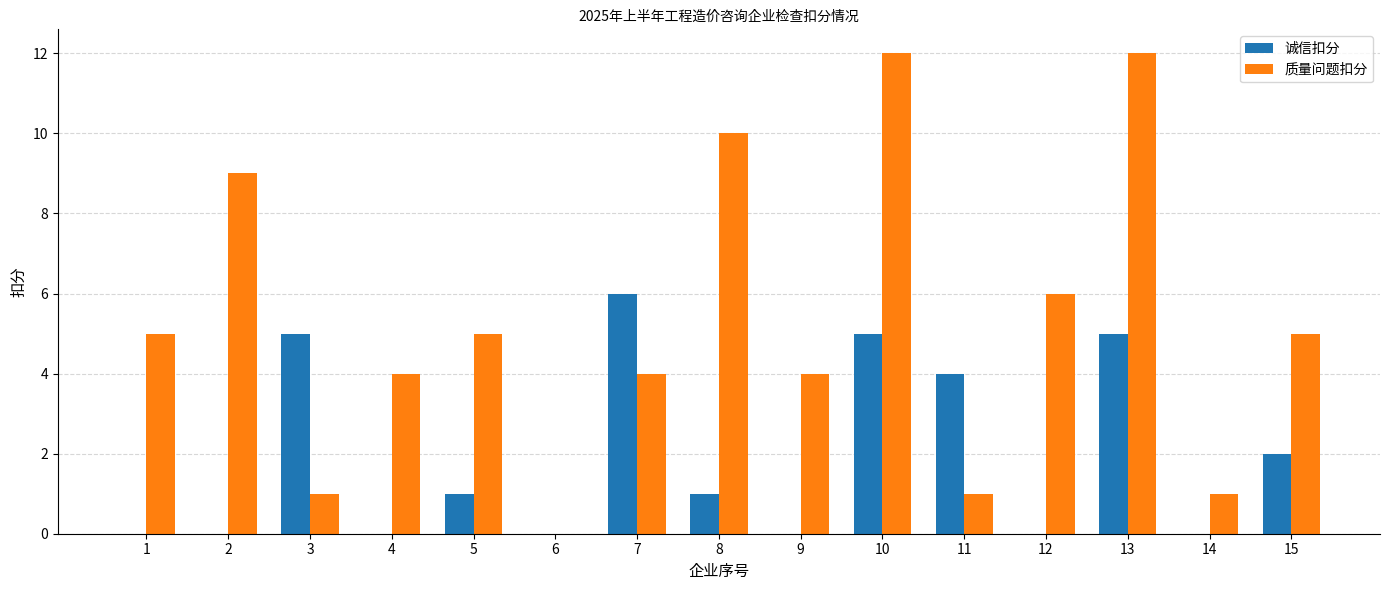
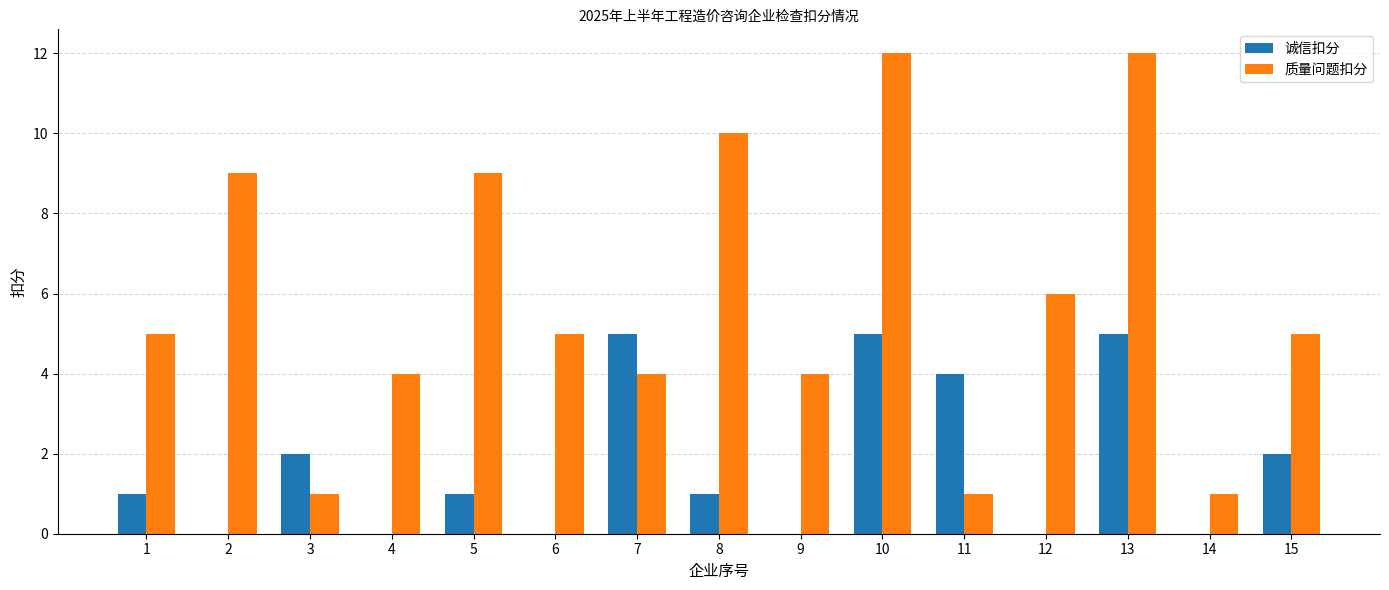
诚信扣分, 1: 0 -> 1
诚信扣分, 3: 5 -> 2
质量问题扣分, 5: 5 -> 9
质量问题扣分, 6: 0 -> 5
诚信扣分, 7: 6 -> 5
